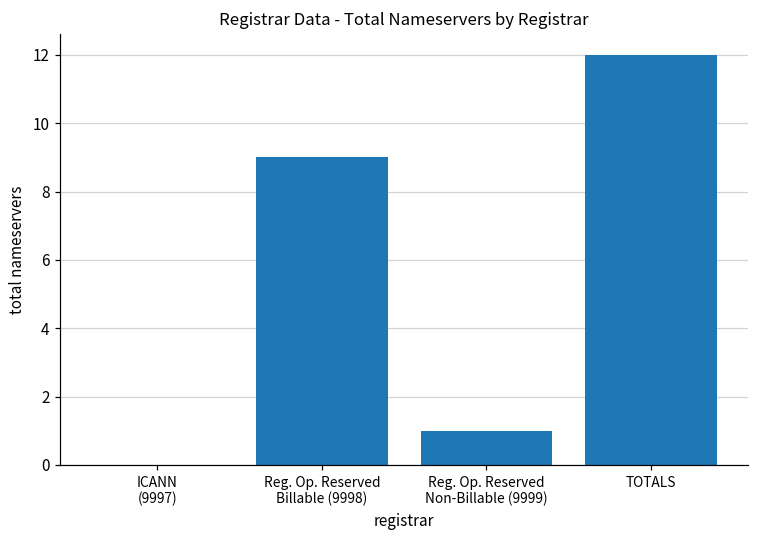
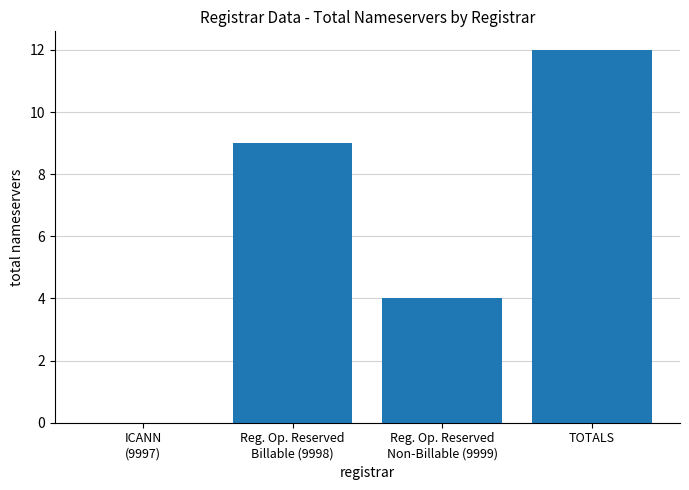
Reg. Op. Reserved Non-Billable (9999): 1 -> 4
